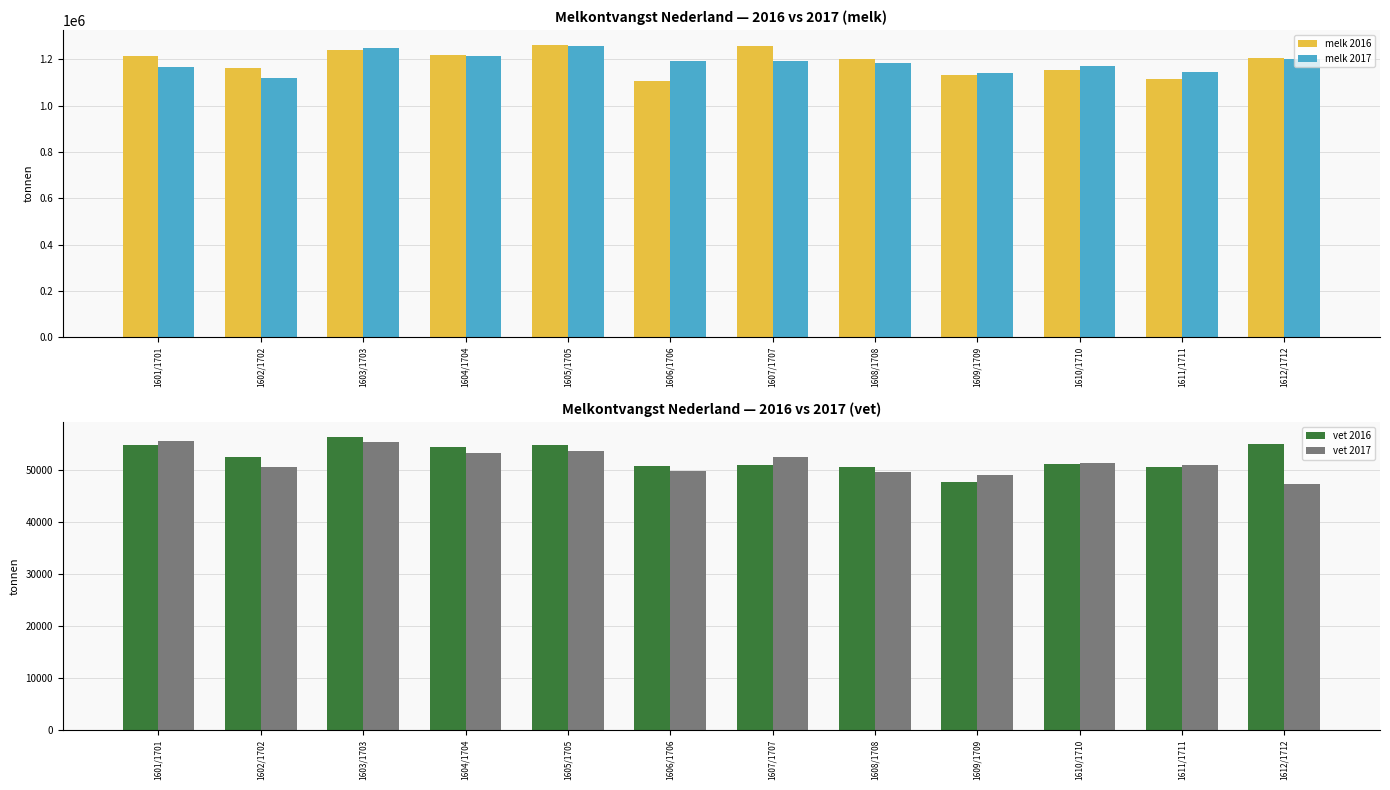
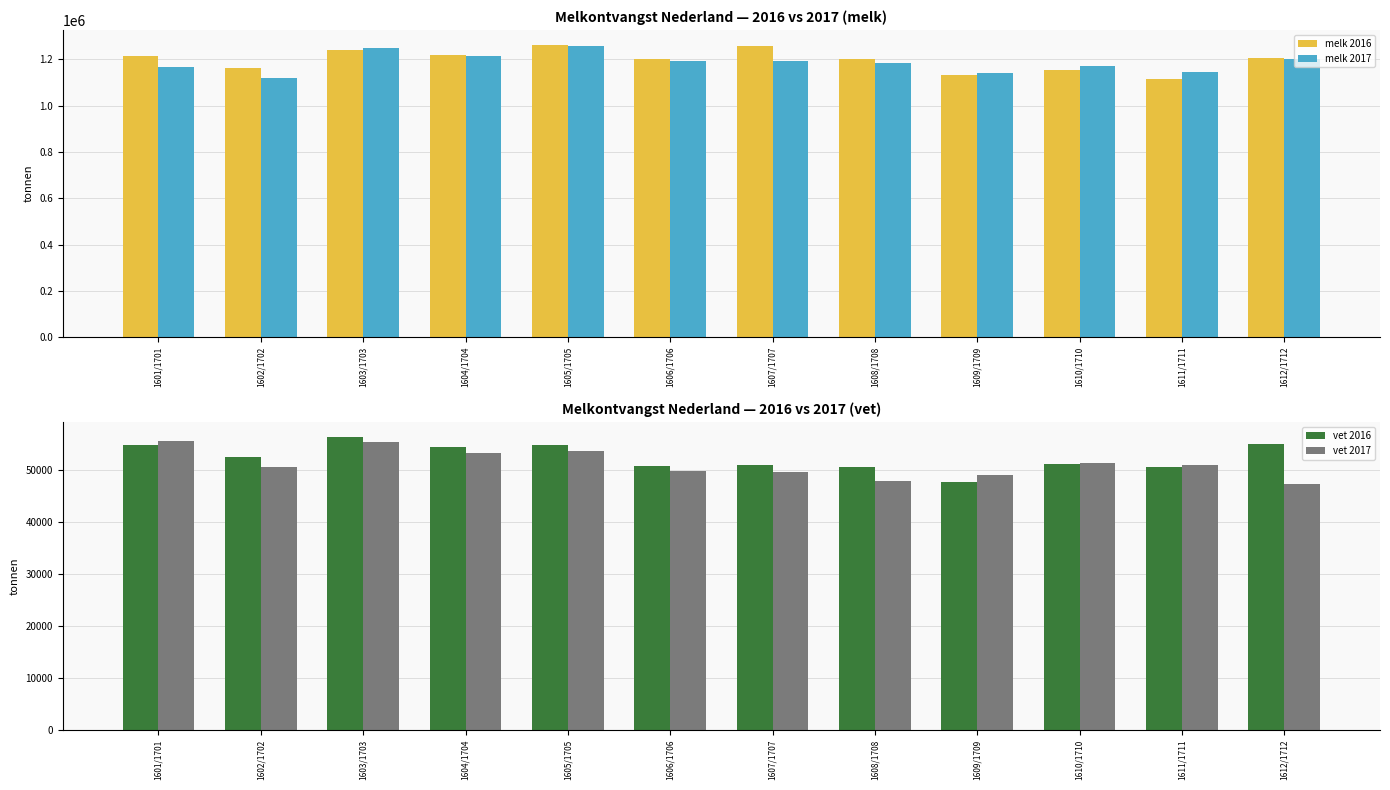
Melkontvangst Nederland — 2016 vs 2017 (melk), melk 2016, 1606/1706: 1110000 -> 1200000
Melkontvangst Nederland — 2016 vs 2017 (vet), vet 2017, 1607/1707: 53000 -> 50000
Melkontvangst Nederland — 2016 vs 2017 (vet), vet 2017, 1608/1708: 50000 -> 48000
